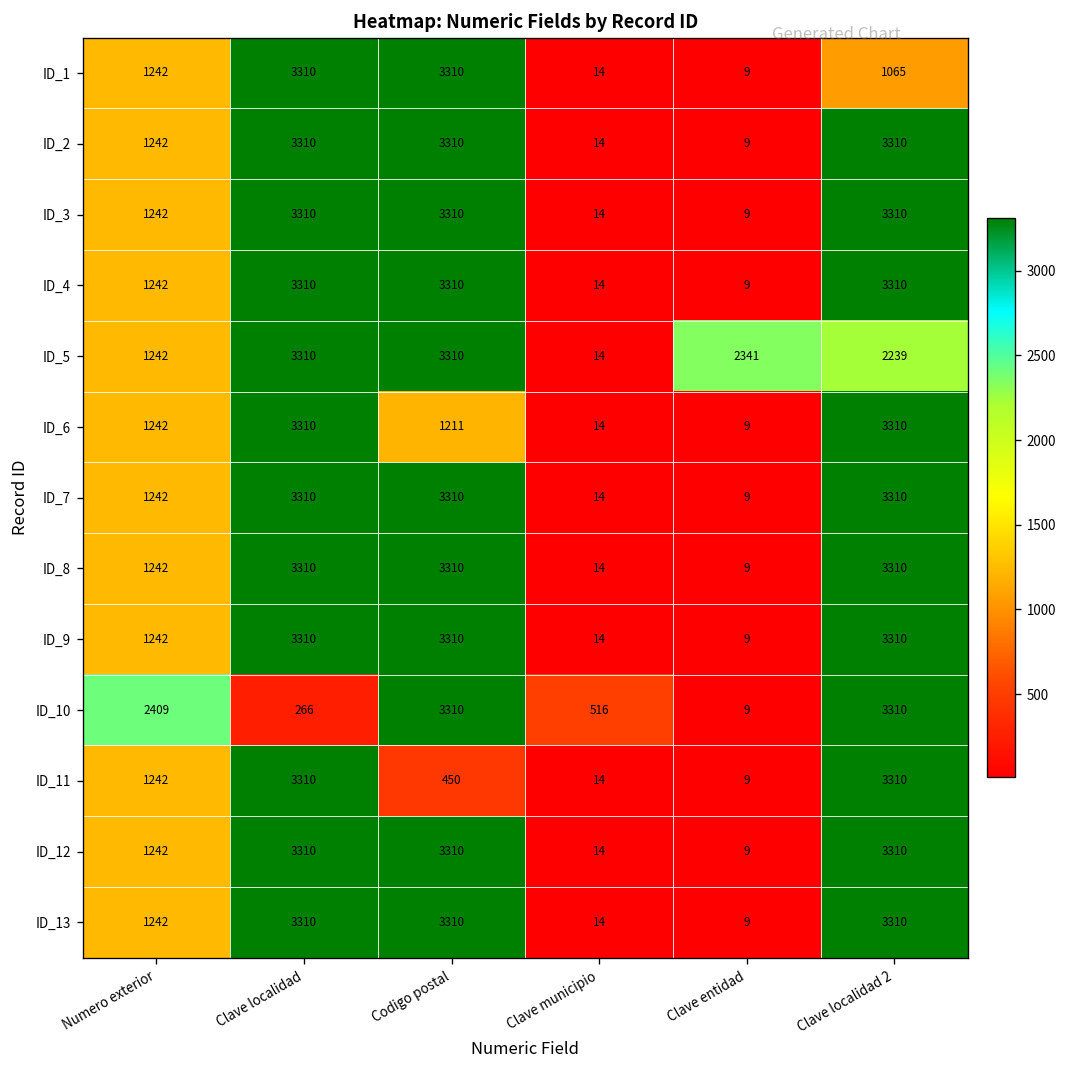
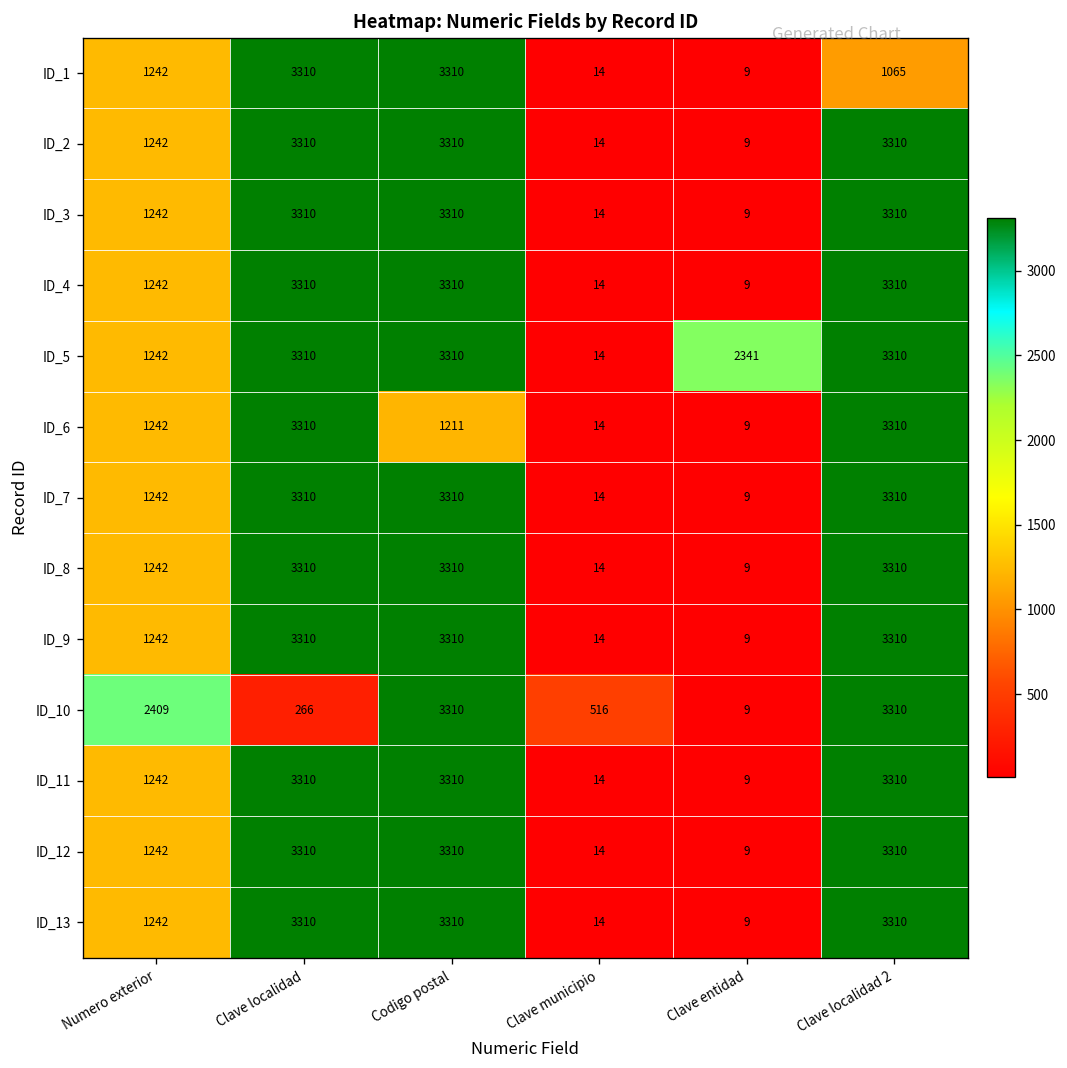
ID_5, Clave localidad 2: 2239 -> 3310
ID_11, Codigo postal: 450 -> 3310
